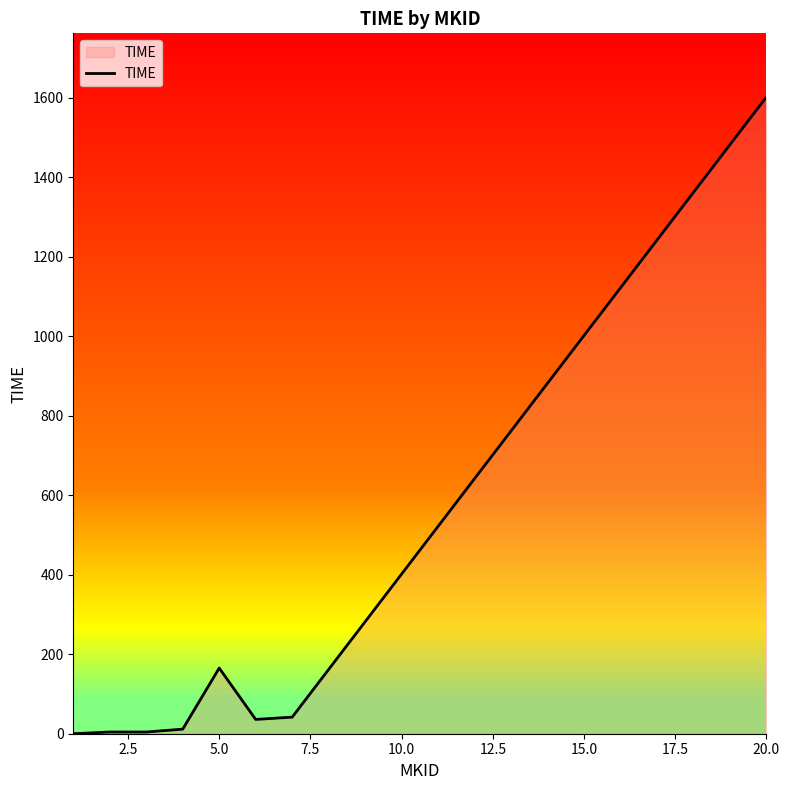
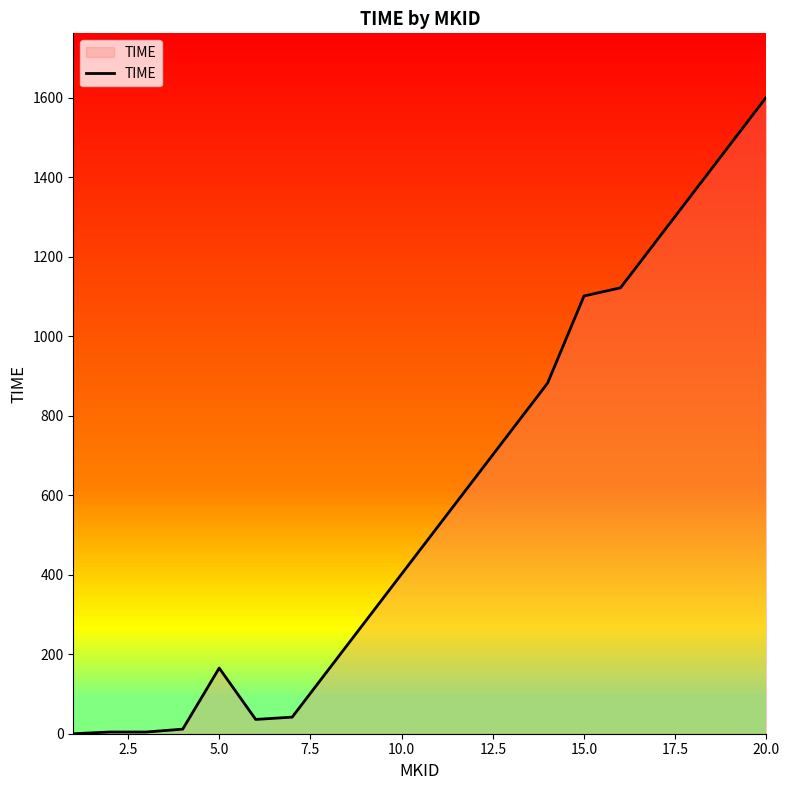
15.0: 1000 -> 1100
